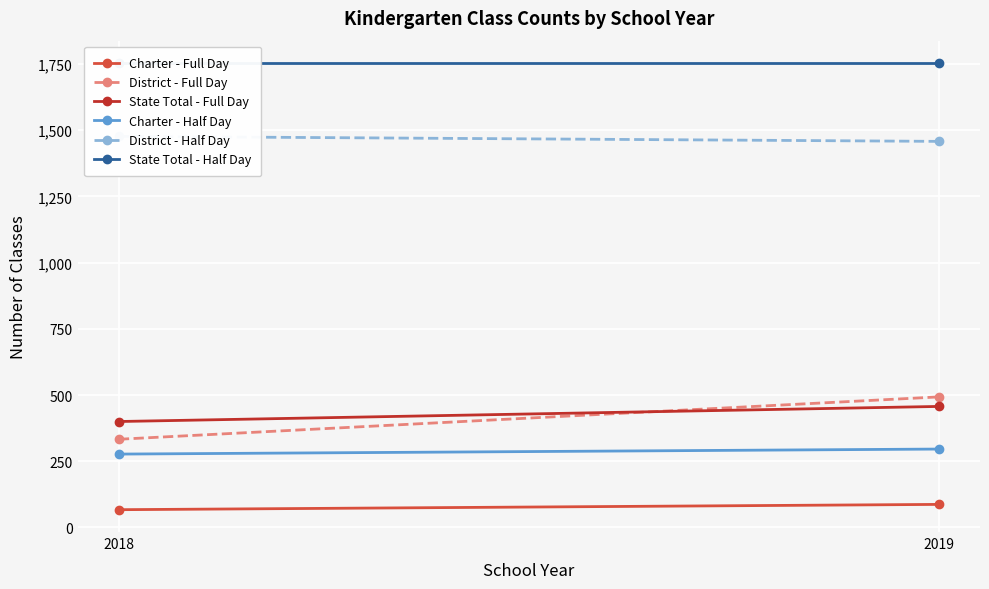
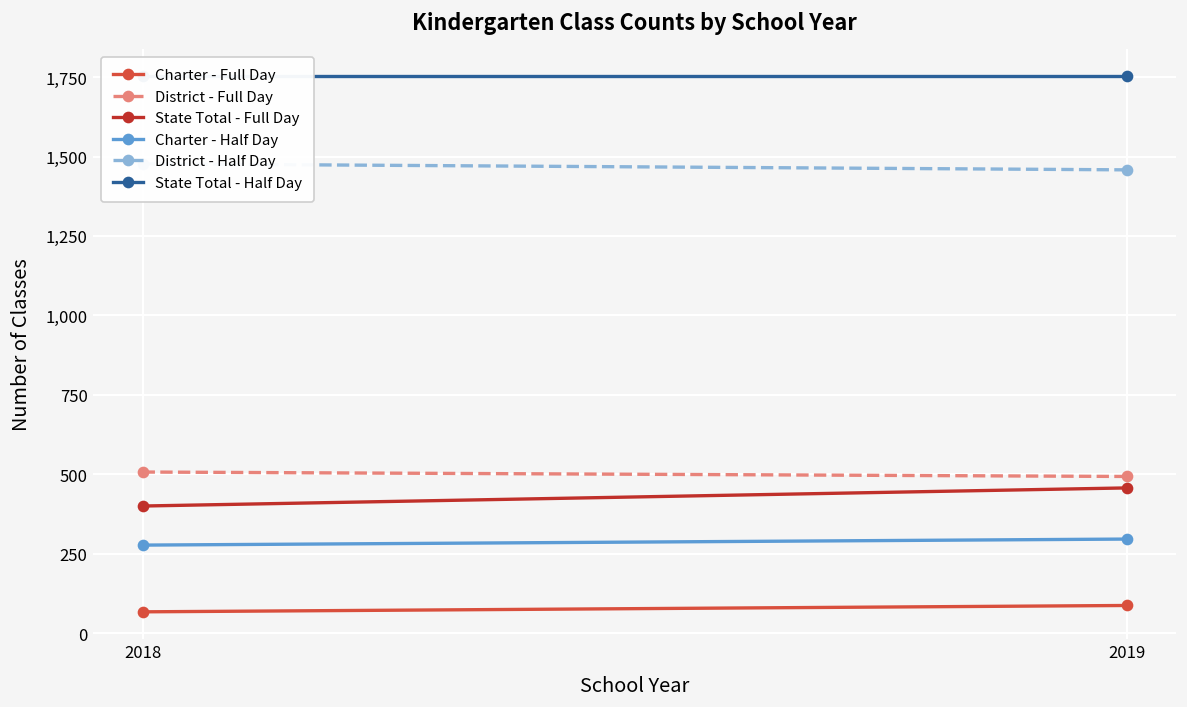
District - Full Day, 2018: 330 -> 510
